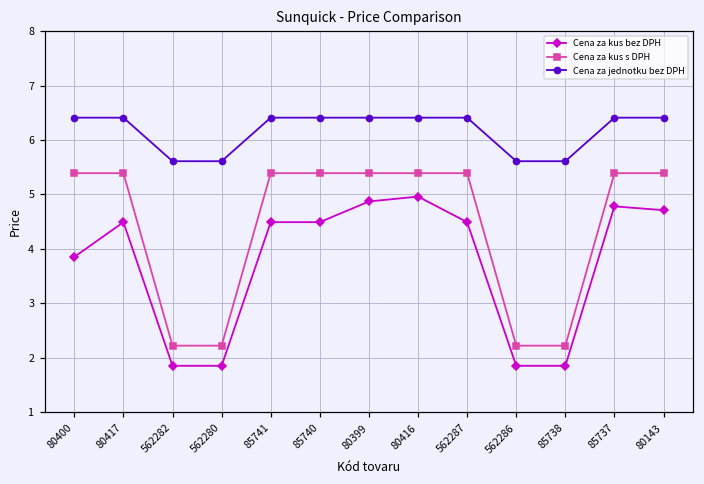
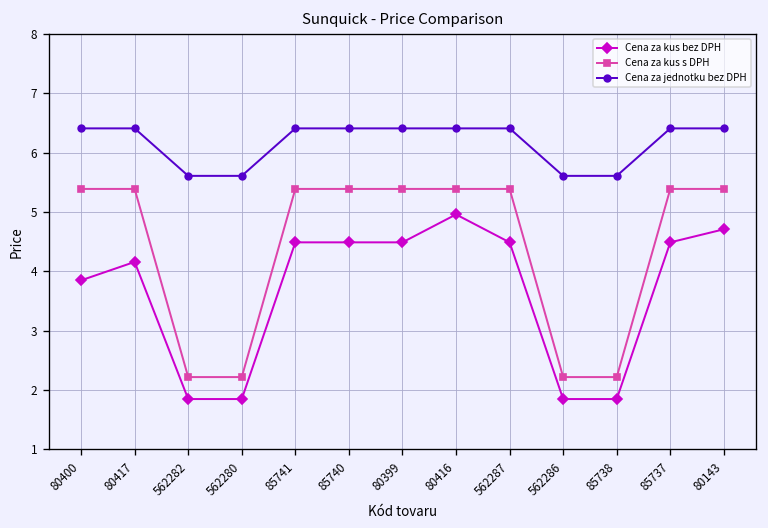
Cena za kus bez DPH, 80417: 4.5 -> 4.2
Cena za kus bez DPH, 80399: 4.9 -> 4.5
Cena za kus bez DPH, 85737: 4.8 -> 4.5
